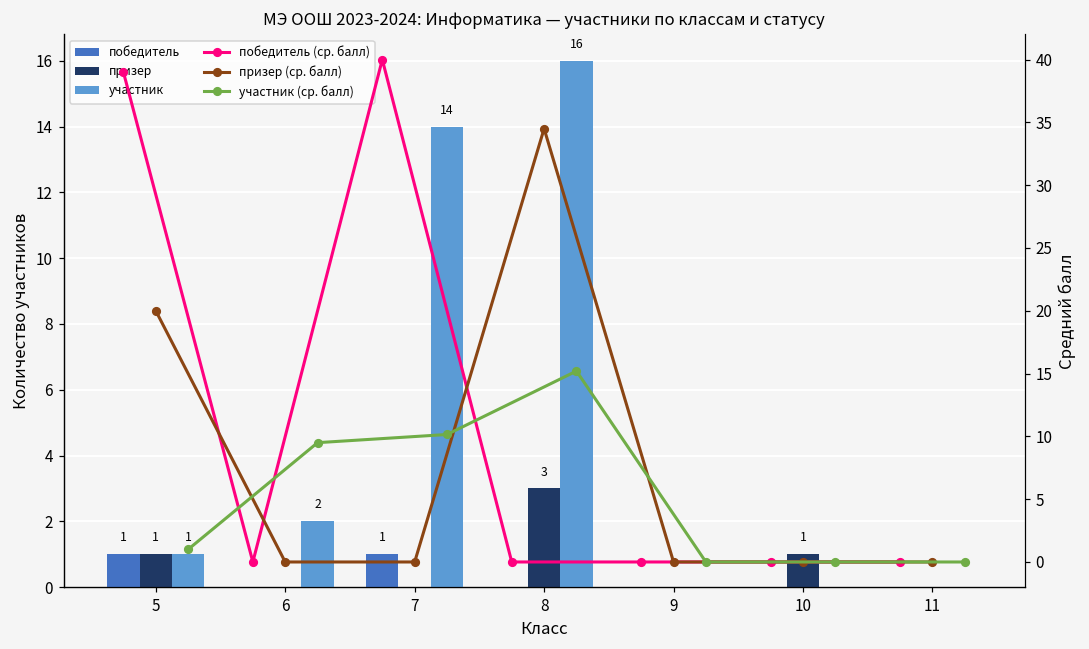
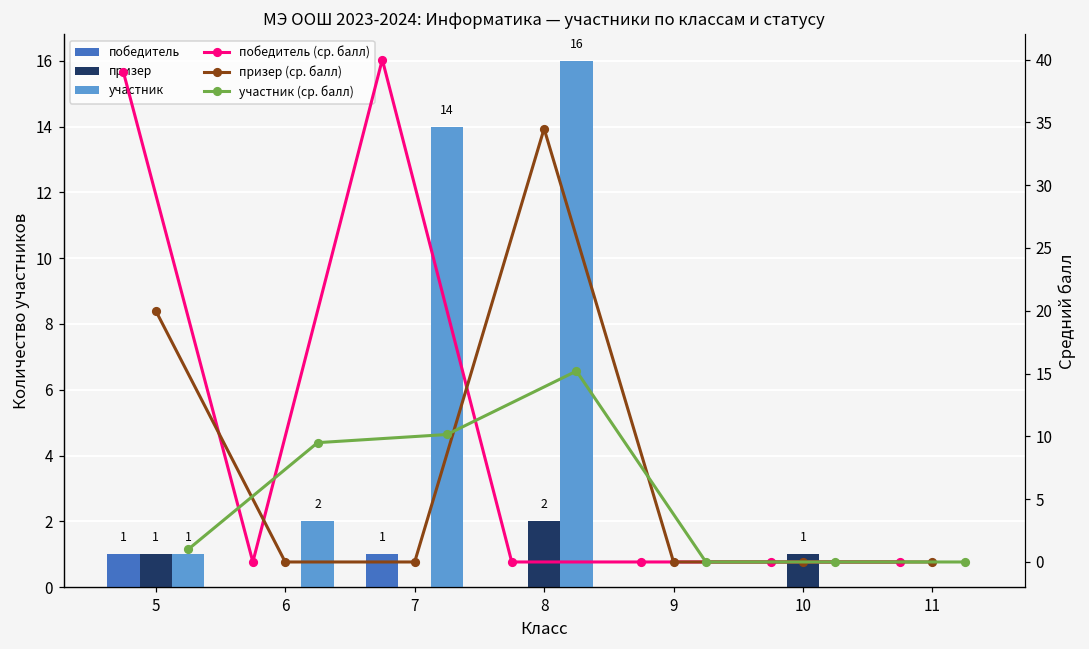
призер, 8: 3 -> 2
